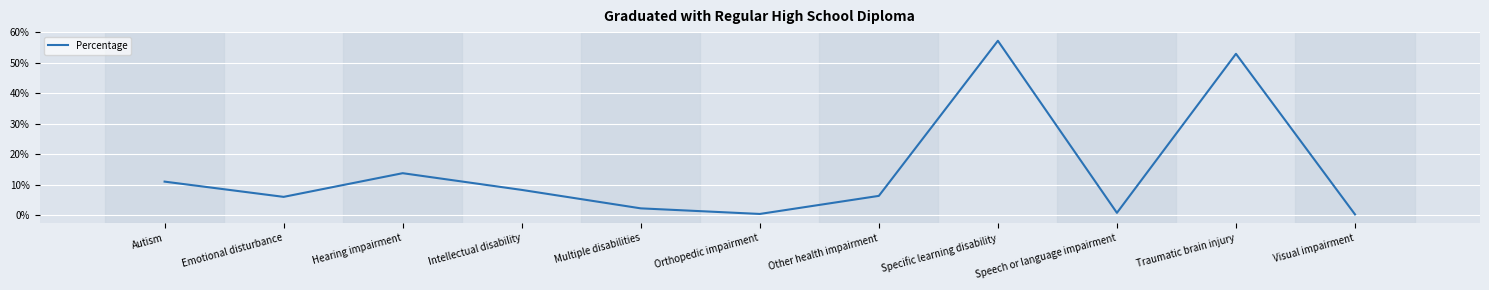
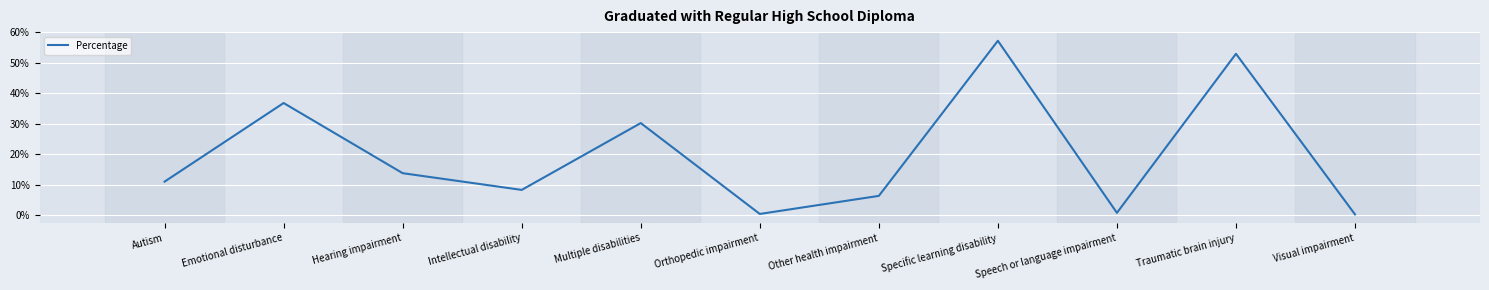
Emotional disturbance: 6% -> 37%
Multiple disabilities: 2% -> 30%
